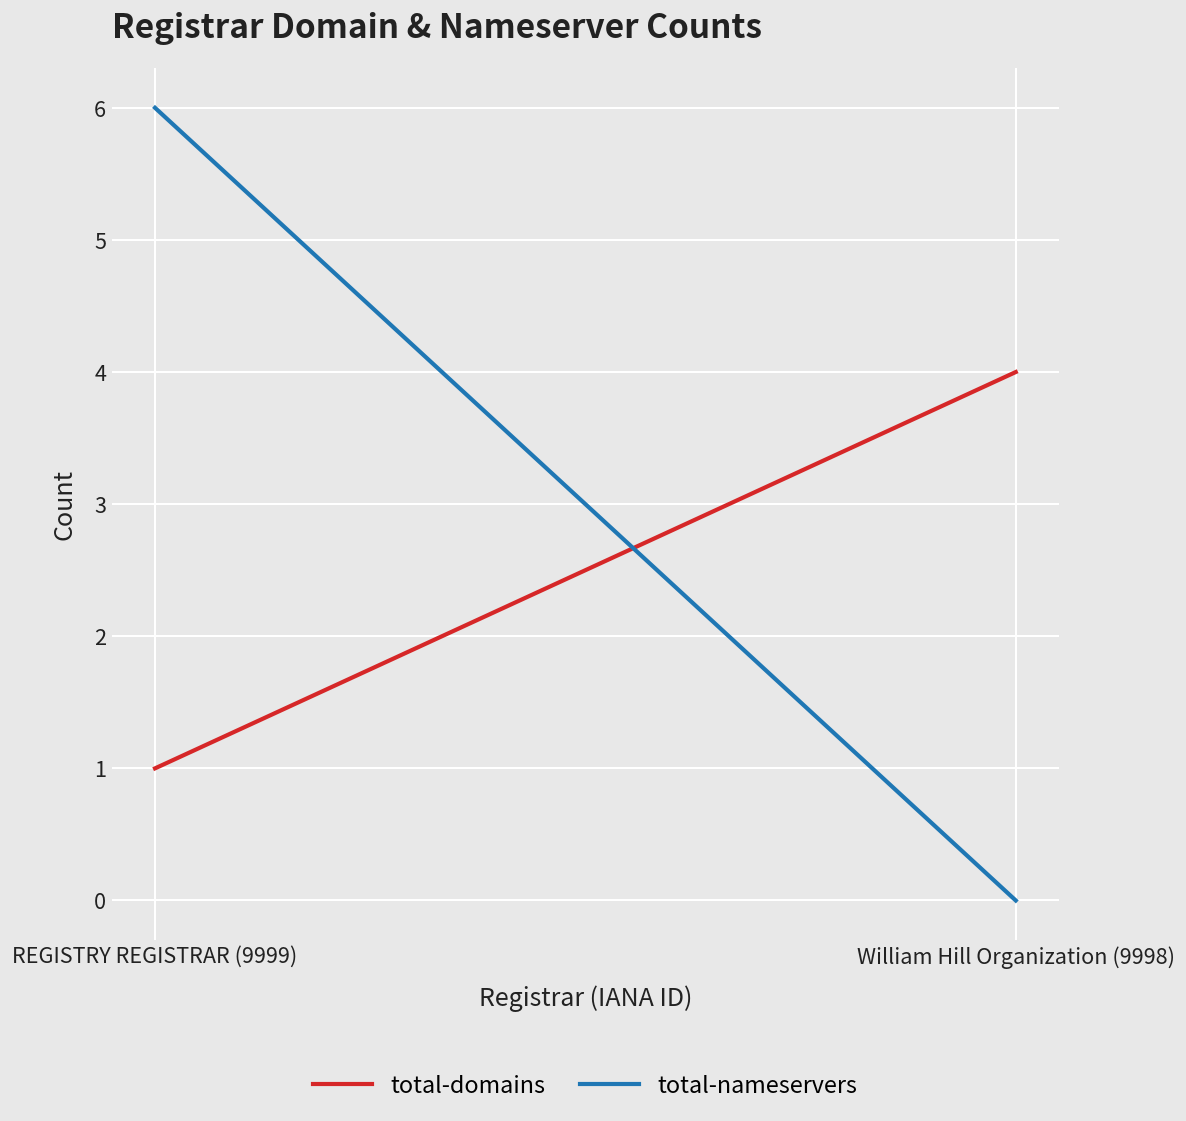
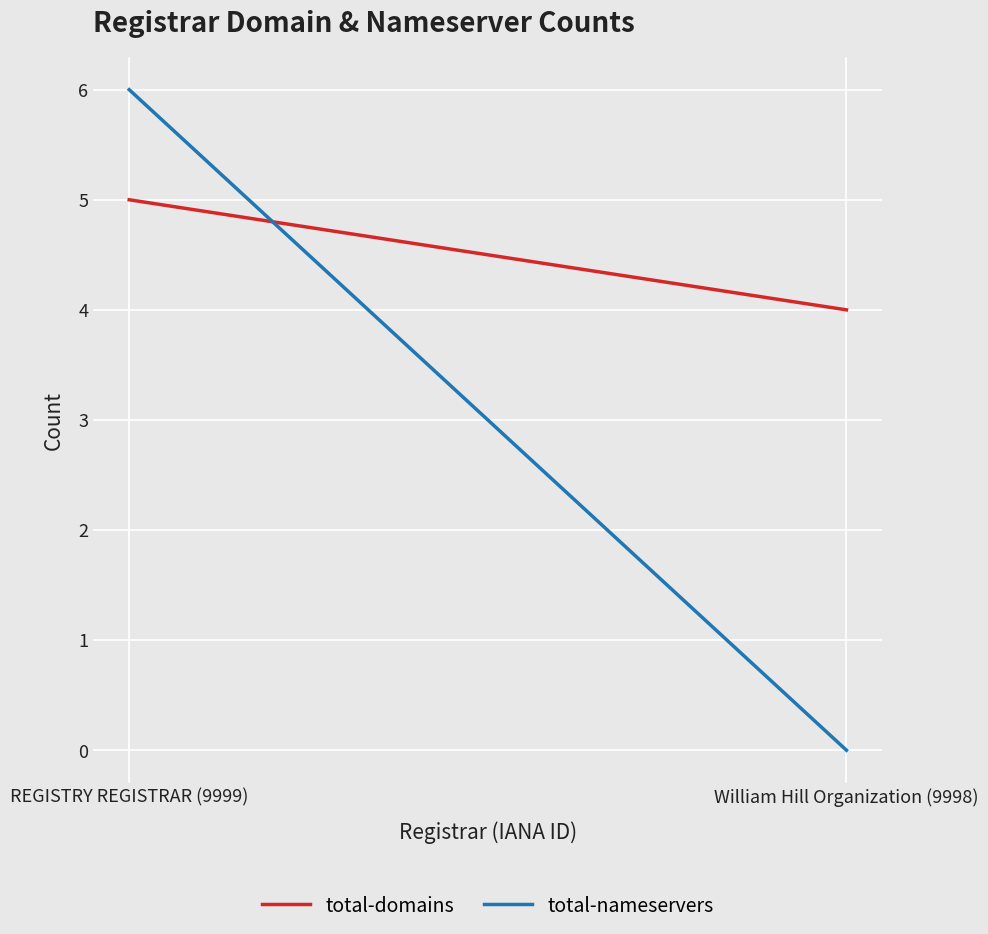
total-domains, REGISTRY REGISTRAR (9999): 1 -> 5
